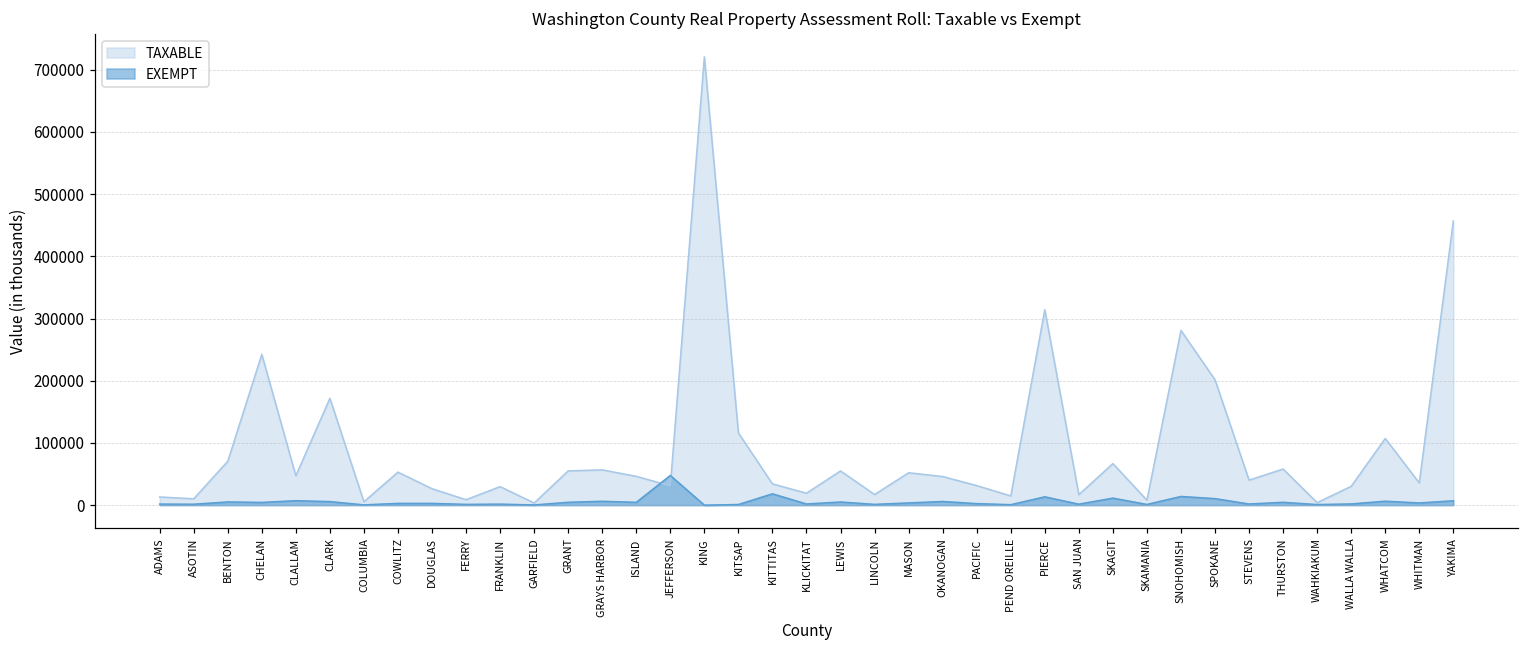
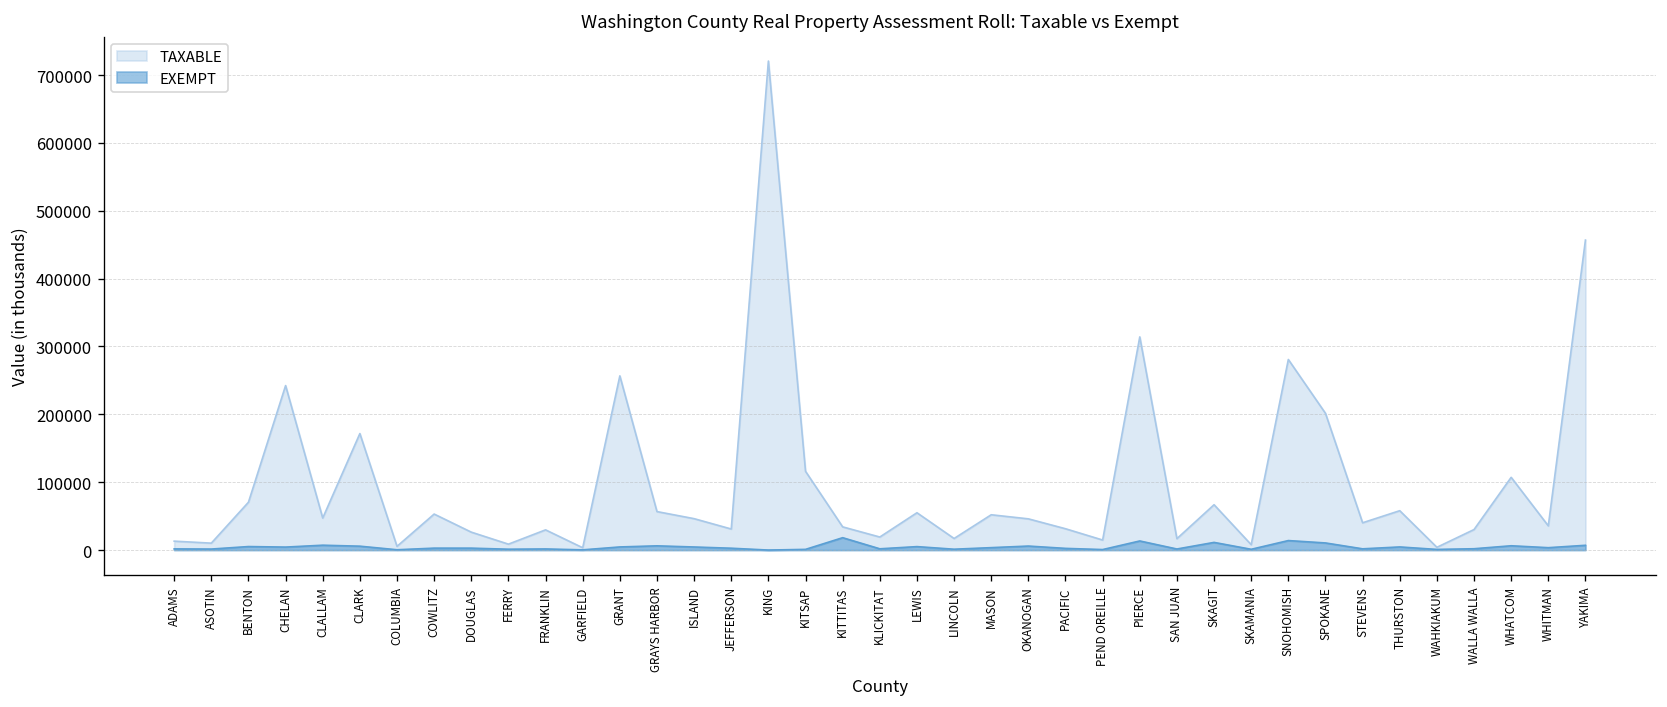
TAXABLE, GRANT: 60000 -> 260000
EXEMPT, JEFFERSON: 50000 -> 0
